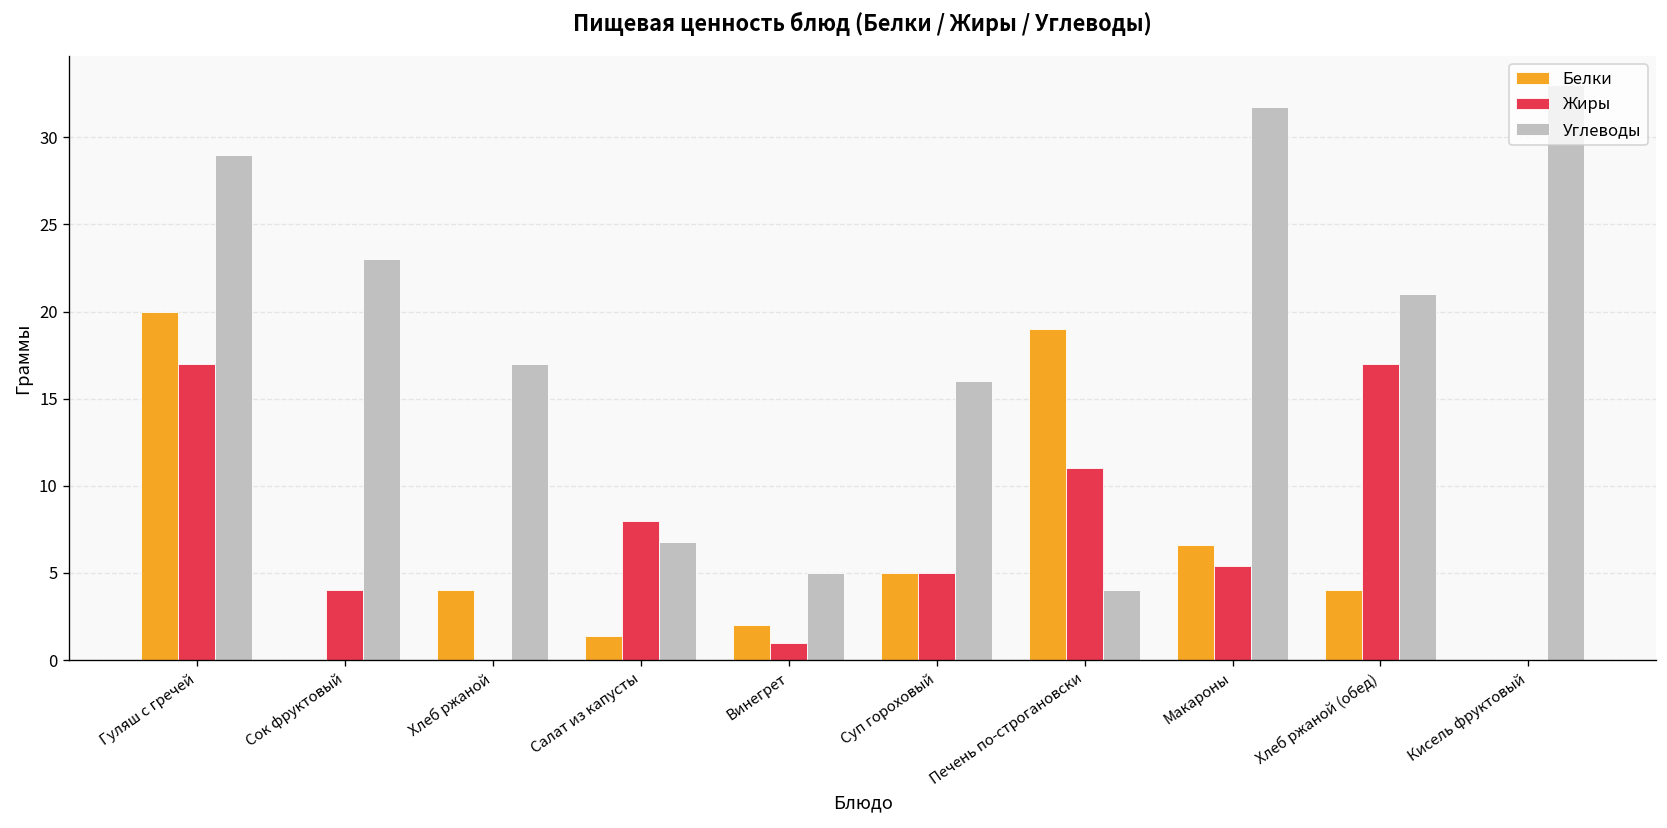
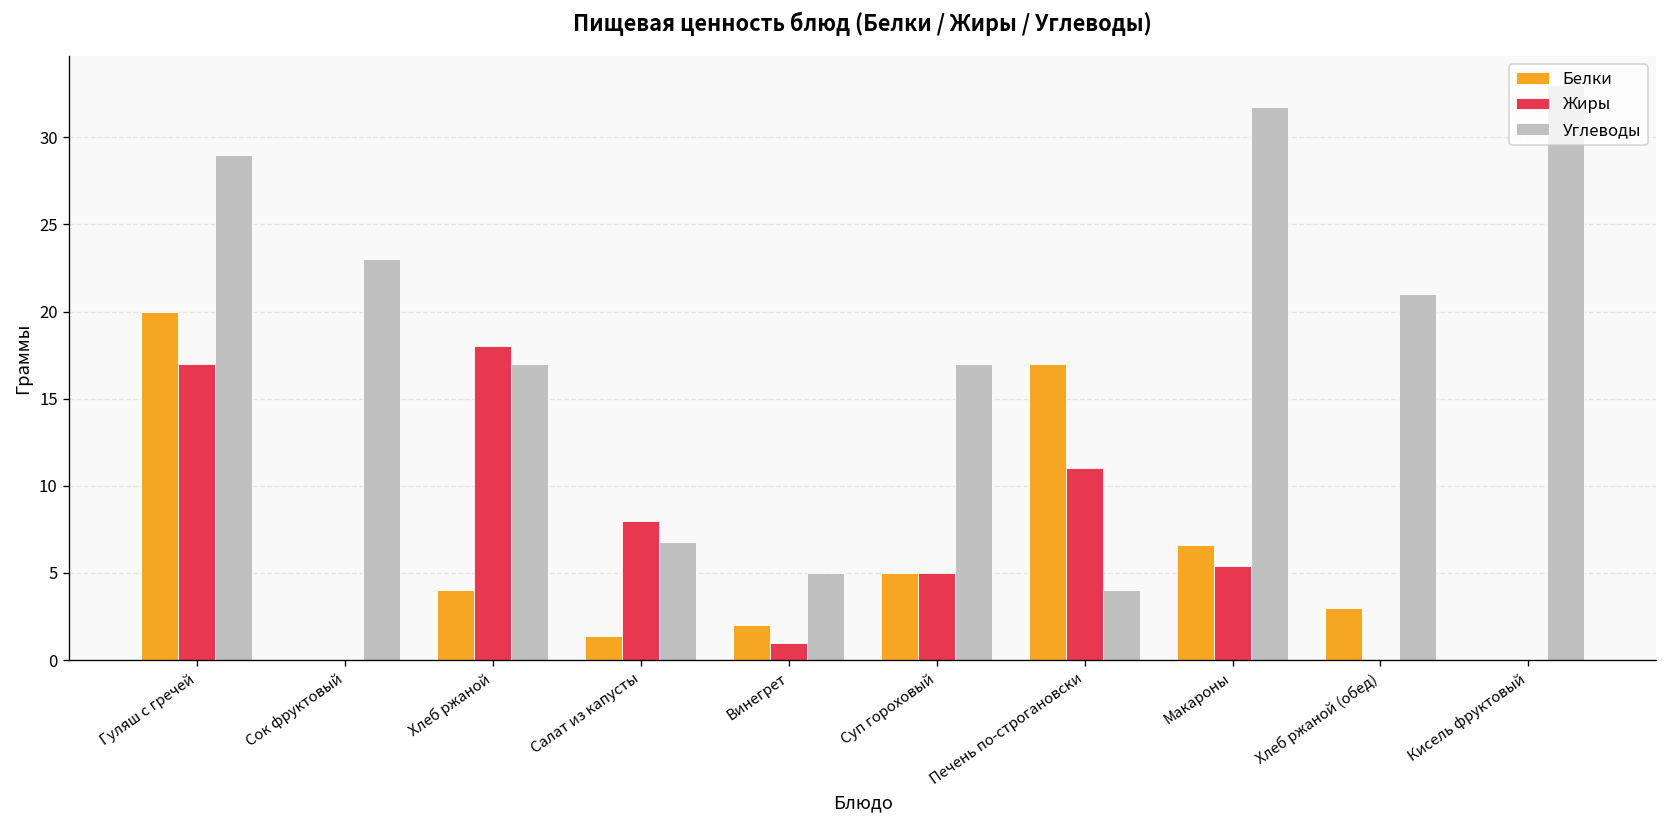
Жиры, Сок фруктовый: 4 -> 0
Жиры, Хлеб ржаной: 0 -> 18
Углеводы, Суп гороховый: 16 -> 17
Белки, Печень по-строгановски: 19 -> 17
Белки, Хлеб ржаной (обед): 4 -> 3
Жиры, Хлеб ржаной (обед): 17 -> 0
